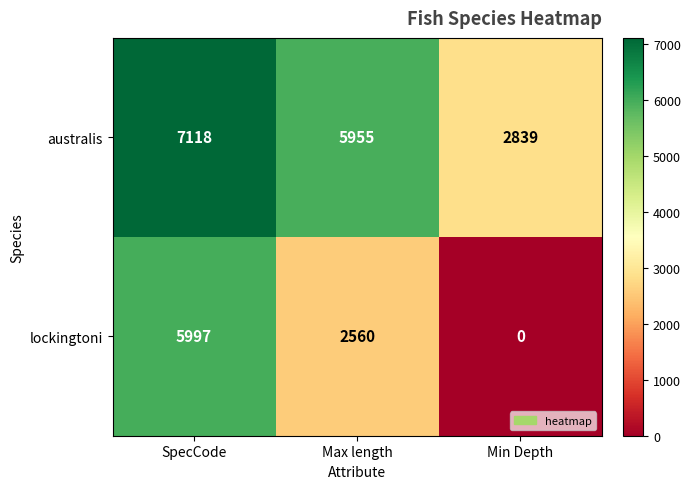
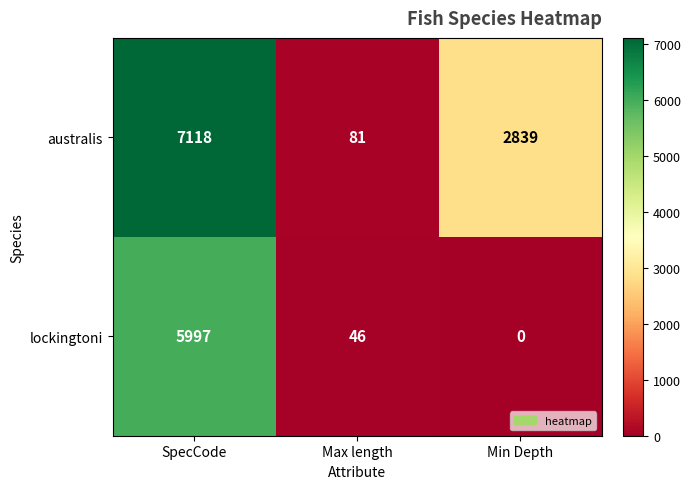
australis, Max length: 5955 -> 81
lockingtoni, Max length: 2560 -> 46
